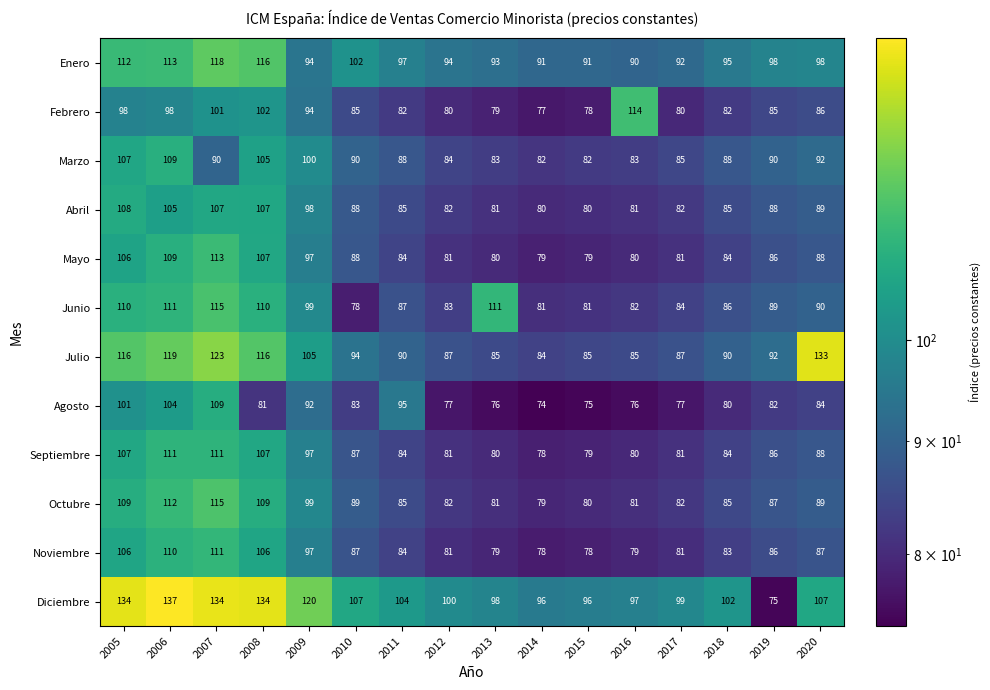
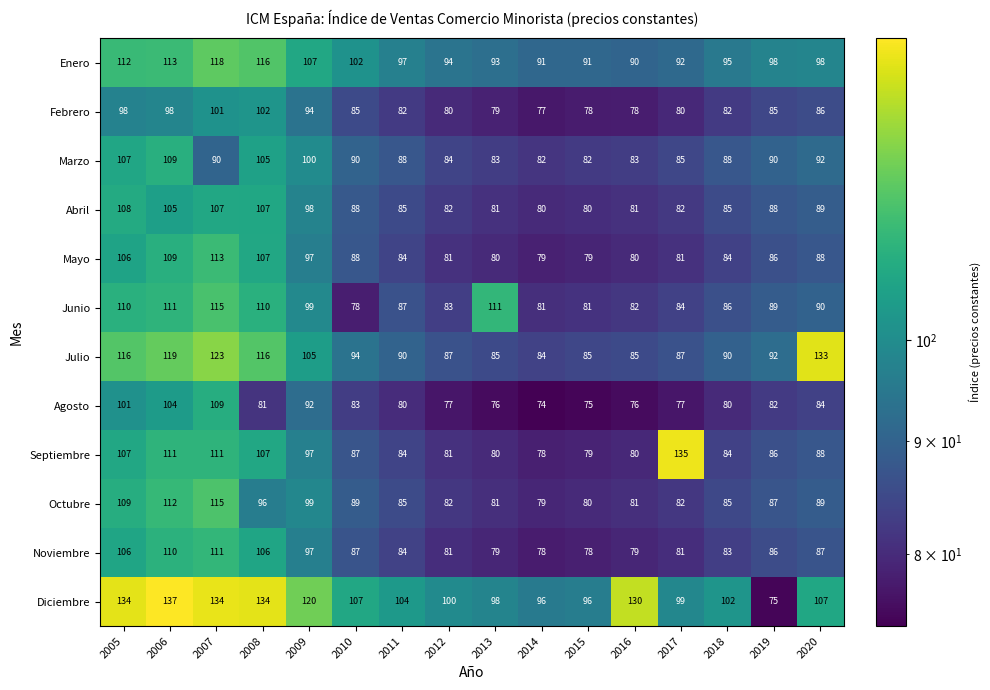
Enero, 2009: 94 -> 107
Febrero, 2016: 114 -> 78
Agosto, 2011: 95 -> 80
Septiembre, 2017: 81 -> 135
Octubre, 2008: 109 -> 96
Diciembre, 2016: 97 -> 130
